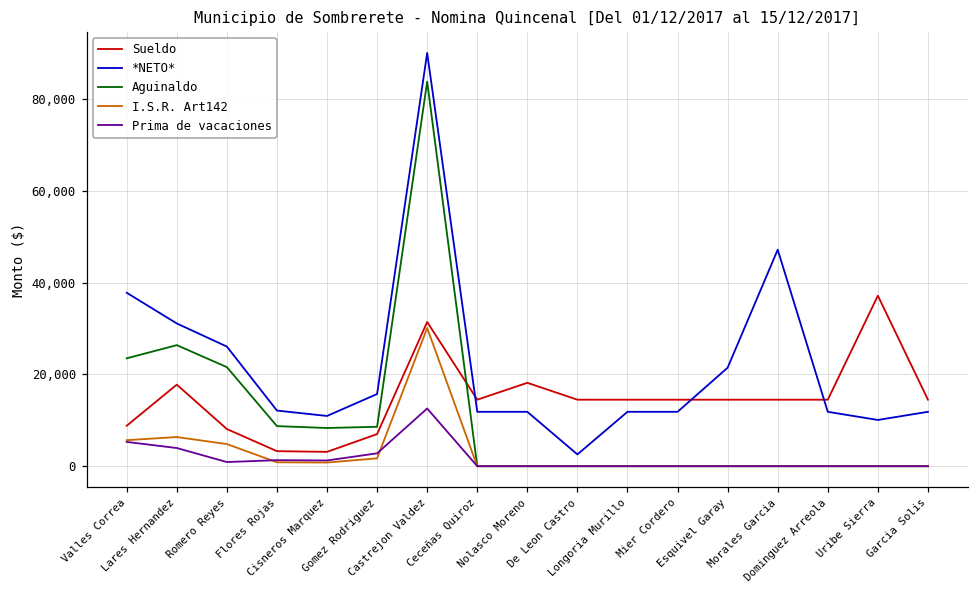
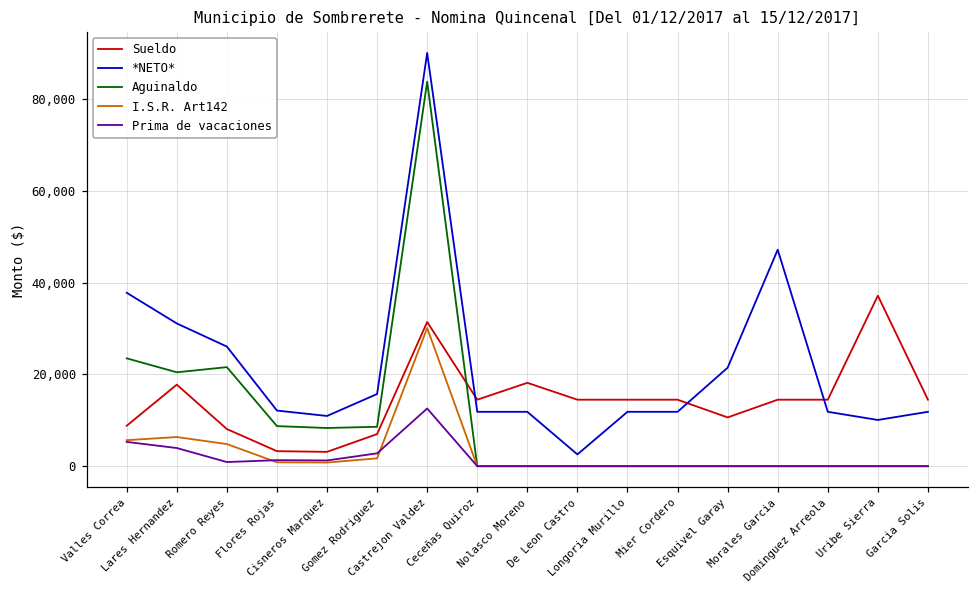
Aguinaldo, Lares Hernandez: 26,000 -> 20,000
Sueldo, Esquivel Garay: 14,000 -> 11,000
